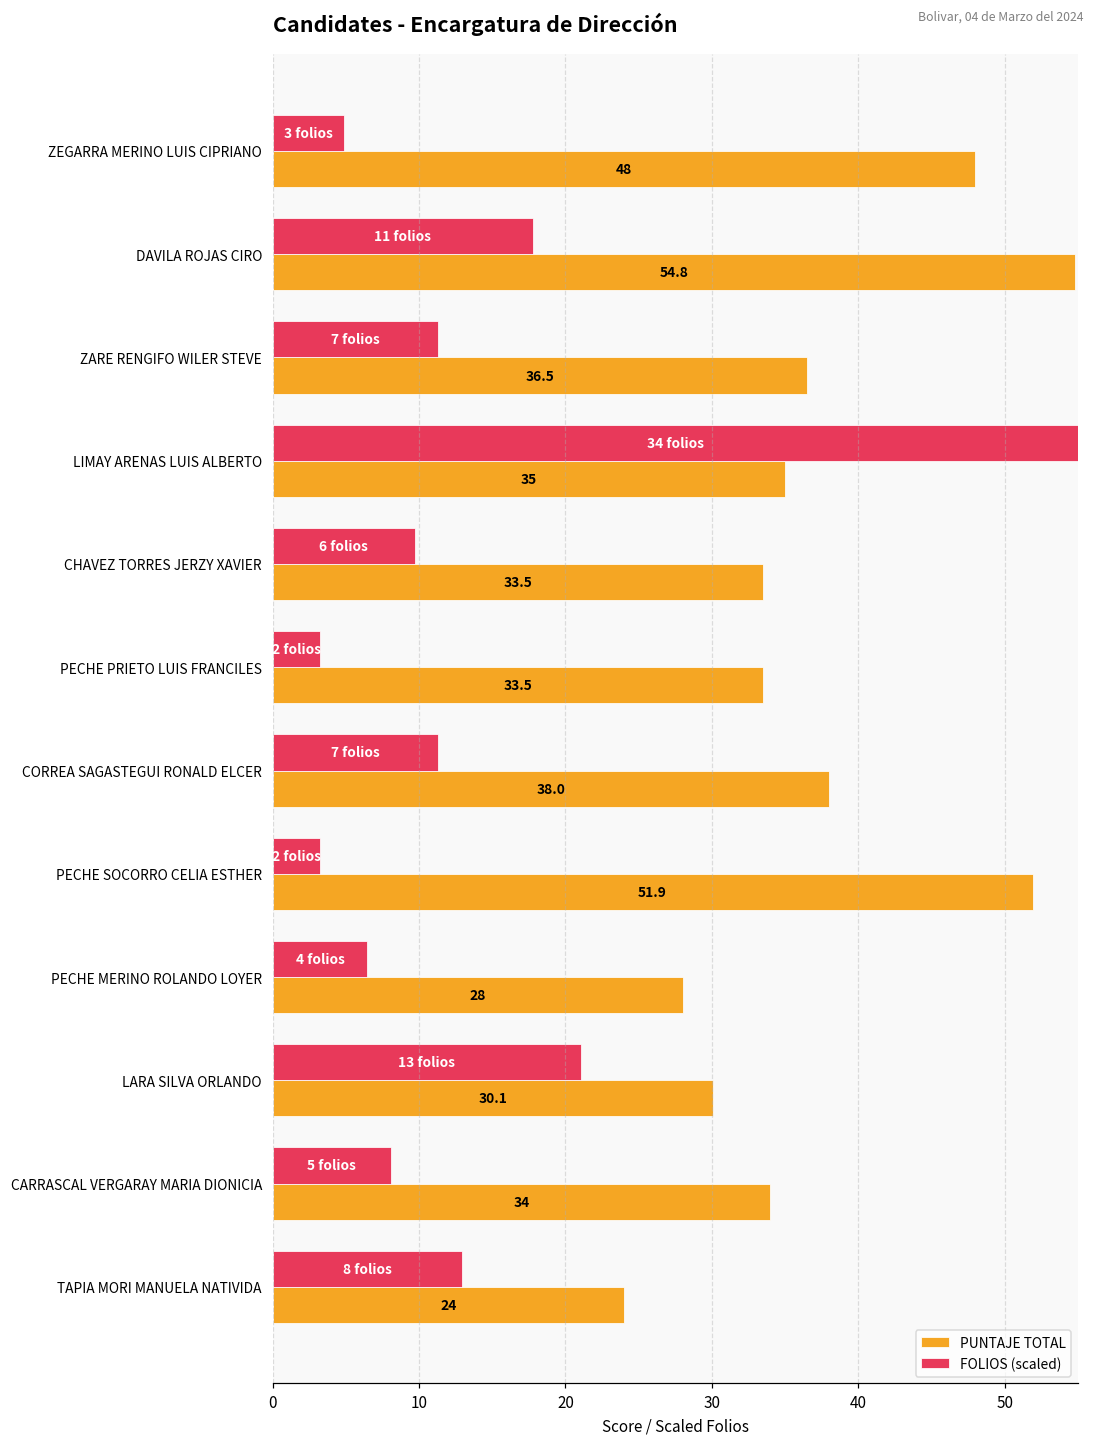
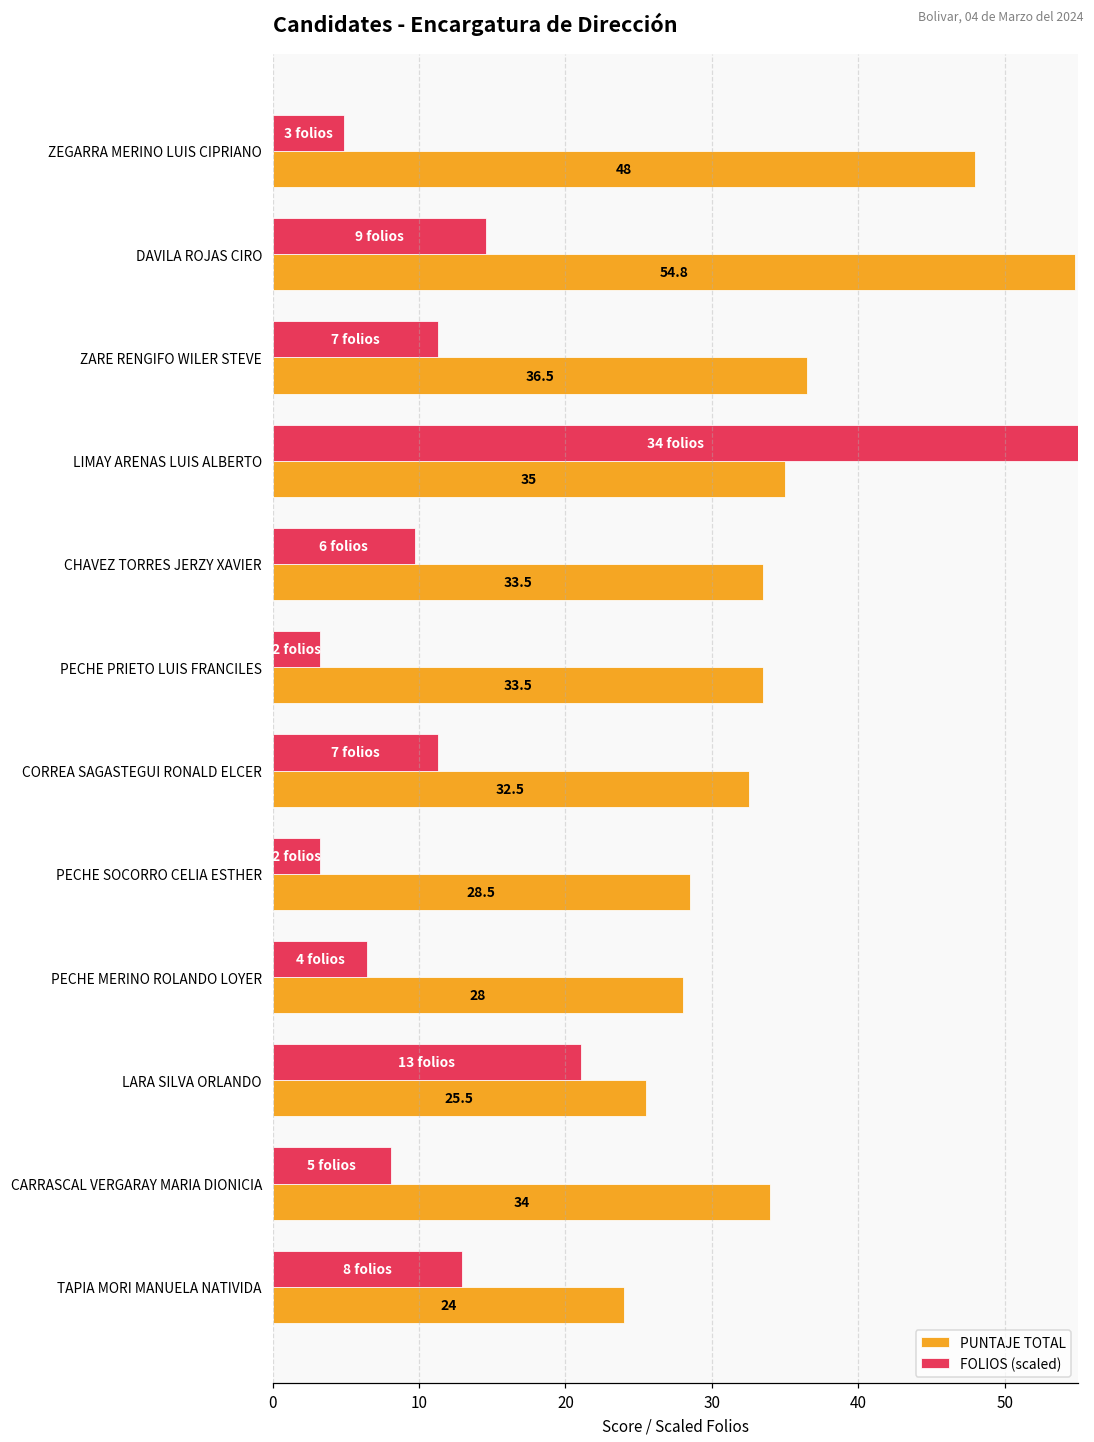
FOLIOS (scaled), DAVILA ROJAS CIRO: 11 -> 9
PUNTAJE TOTAL, CORREA SAGASTEGUI RONALD ELCER: 38.0 -> 32.5
PUNTAJE TOTAL, PECHE SOCORRO CELIA ESTHER: 51.9 -> 28.5
PUNTAJE TOTAL, LARA SILVA ORLANDO: 30.1 -> 25.5
